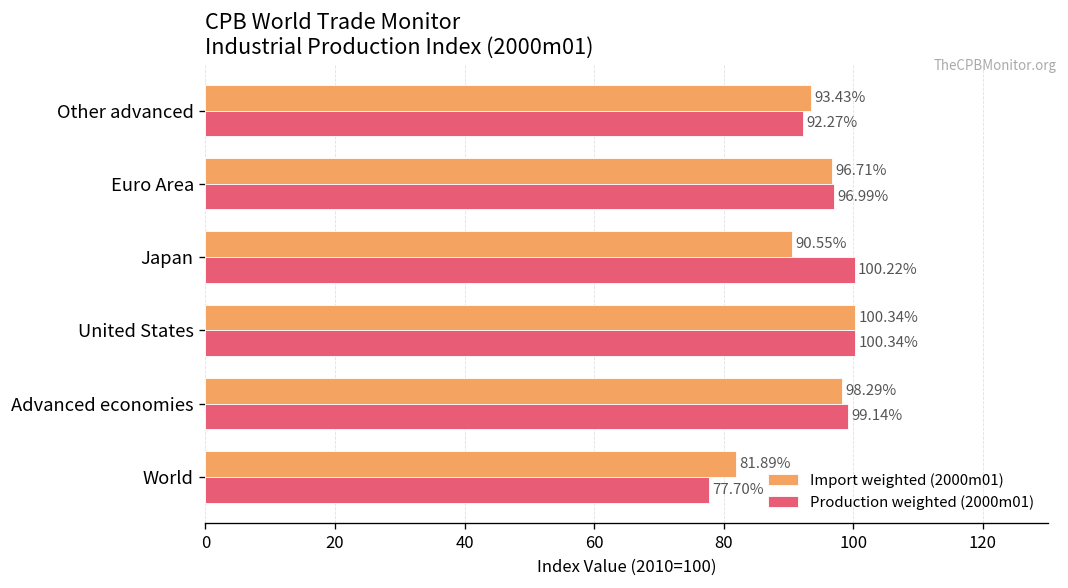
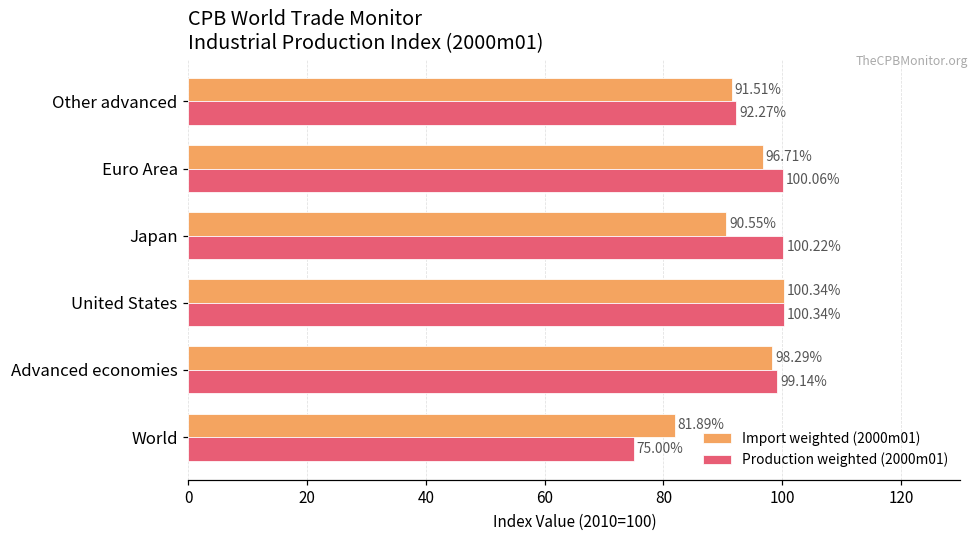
Import weighted (2000m01), Other advanced: 93.43% -> 91.51%
Production weighted (2000m01), Euro Area: 96.99% -> 100.06%
Production weighted (2000m01), World: 77.70% -> 75.00%
